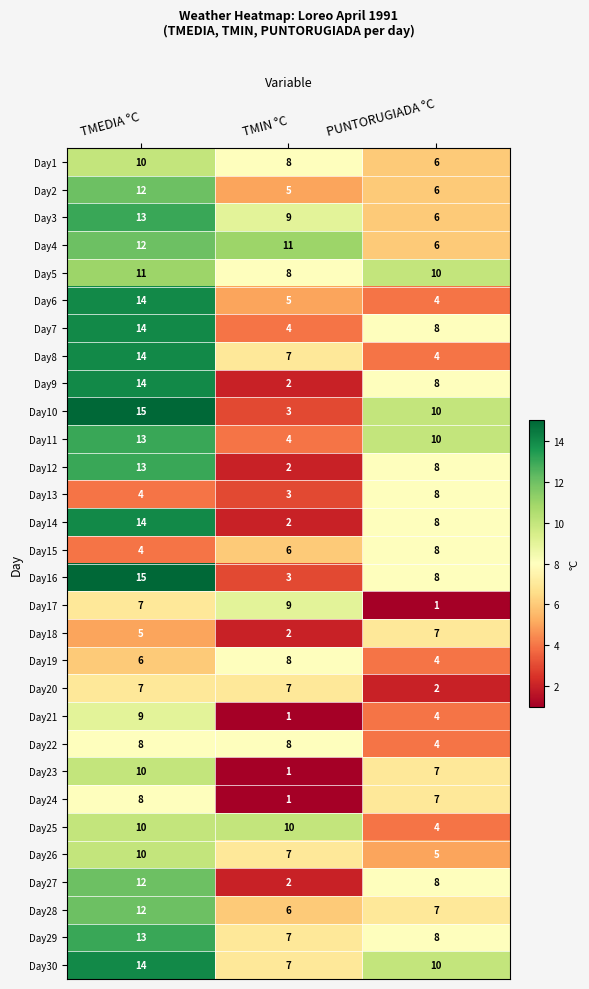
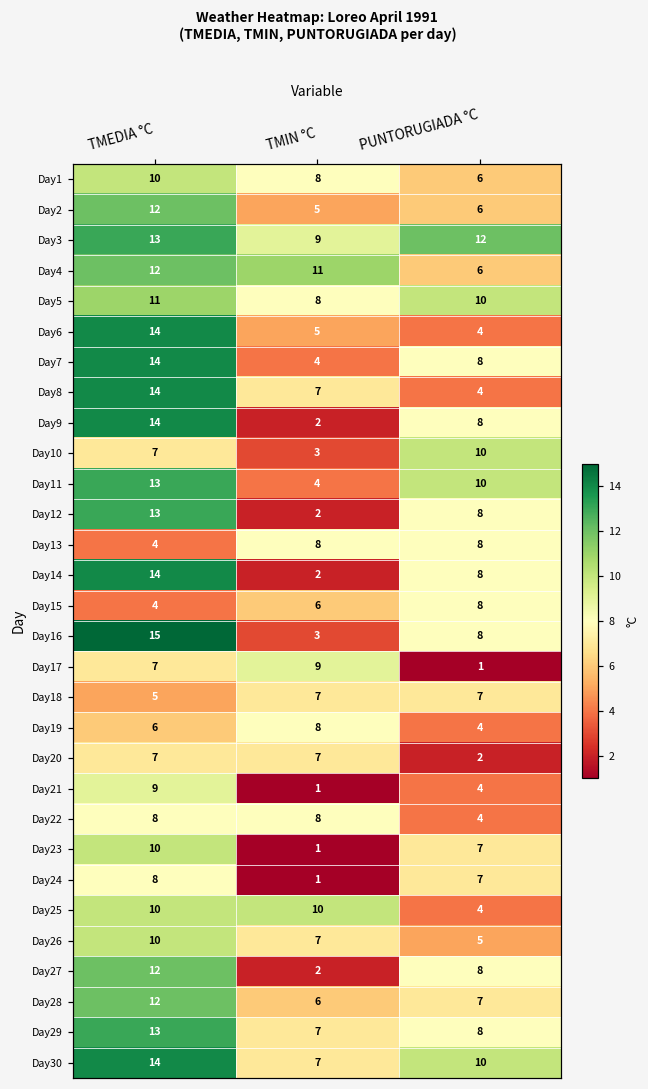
Day3, PUNTORUGIADA °C: 6 -> 12
Day10, TMEDIA °C: 15 -> 7
Day13, TMIN °C: 3 -> 8
Day18, TMIN °C: 2 -> 7
